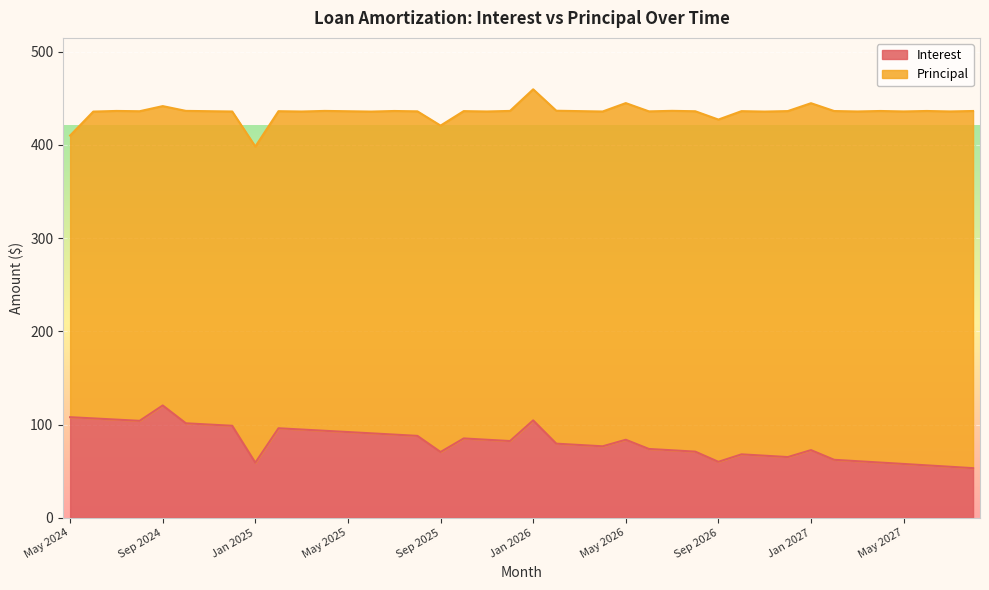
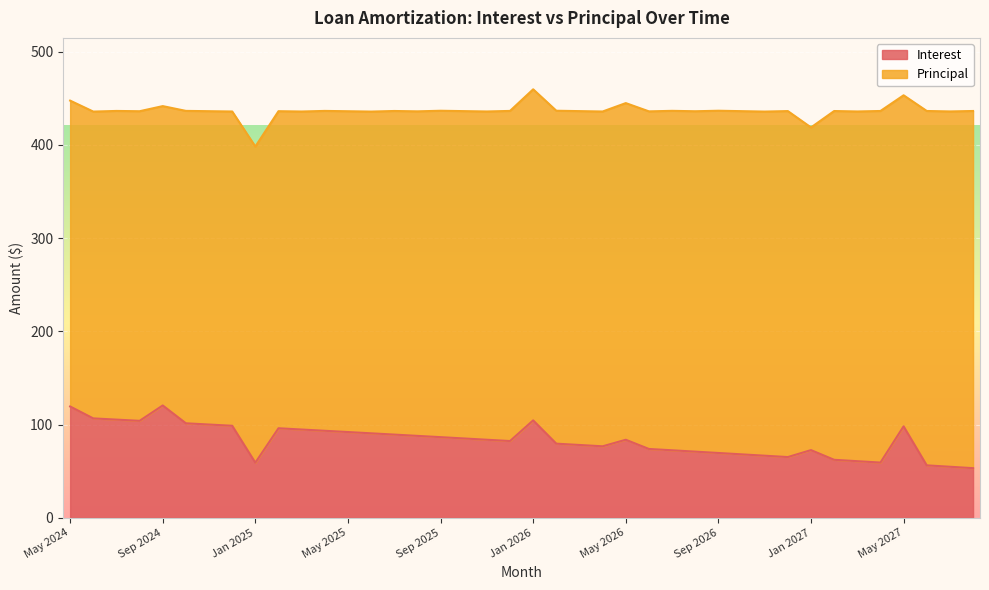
Interest, May 2024: 110 -> 120
Principal, May 2024: 300 -> 330
Interest, Sep 2025: 70 -> 90
Interest, Sep 2026: 60 -> 70
Principal, Jan 2027: 370 -> 350
Interest, May 2027: 60 -> 100
Principal, May 2027: 380 -> 360
